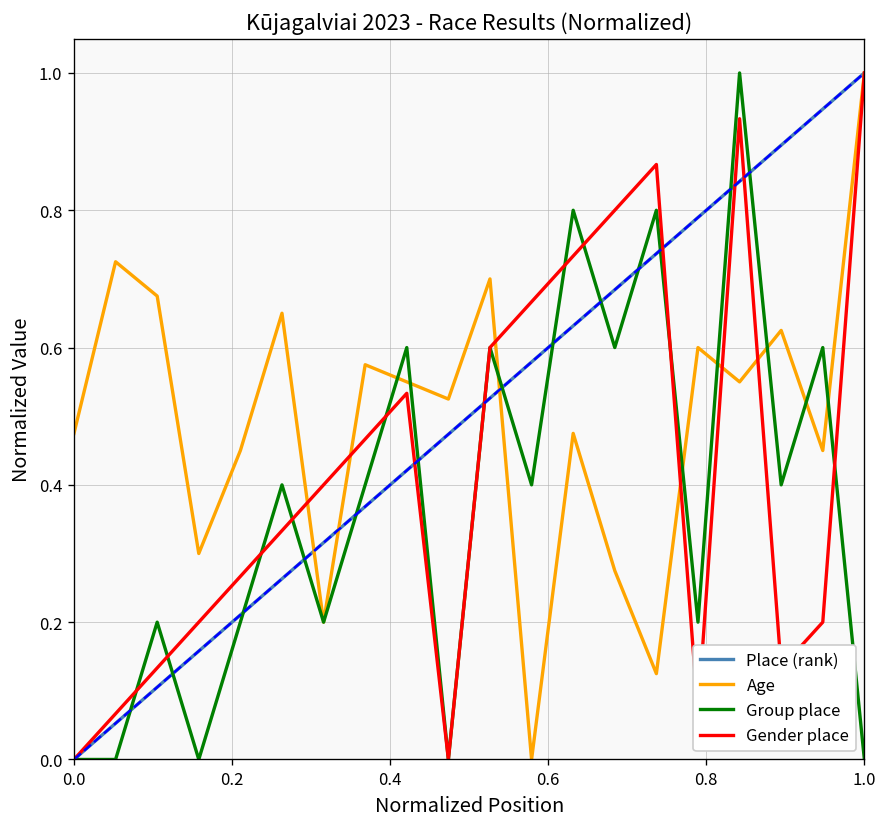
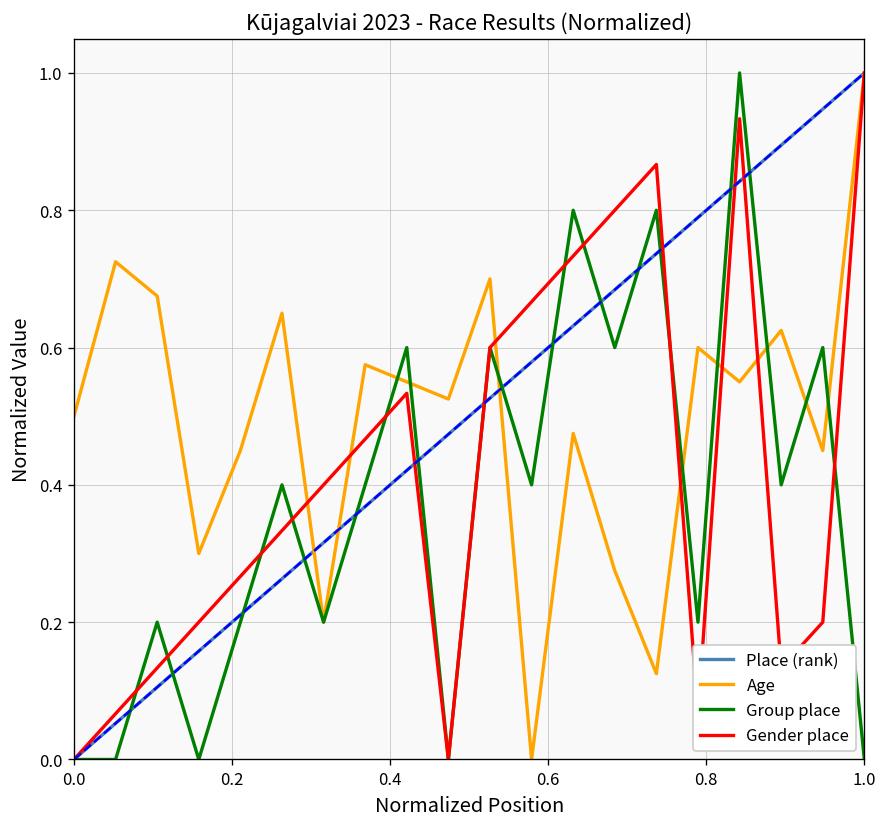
Age, 0.0: 0.48 -> 0.50
